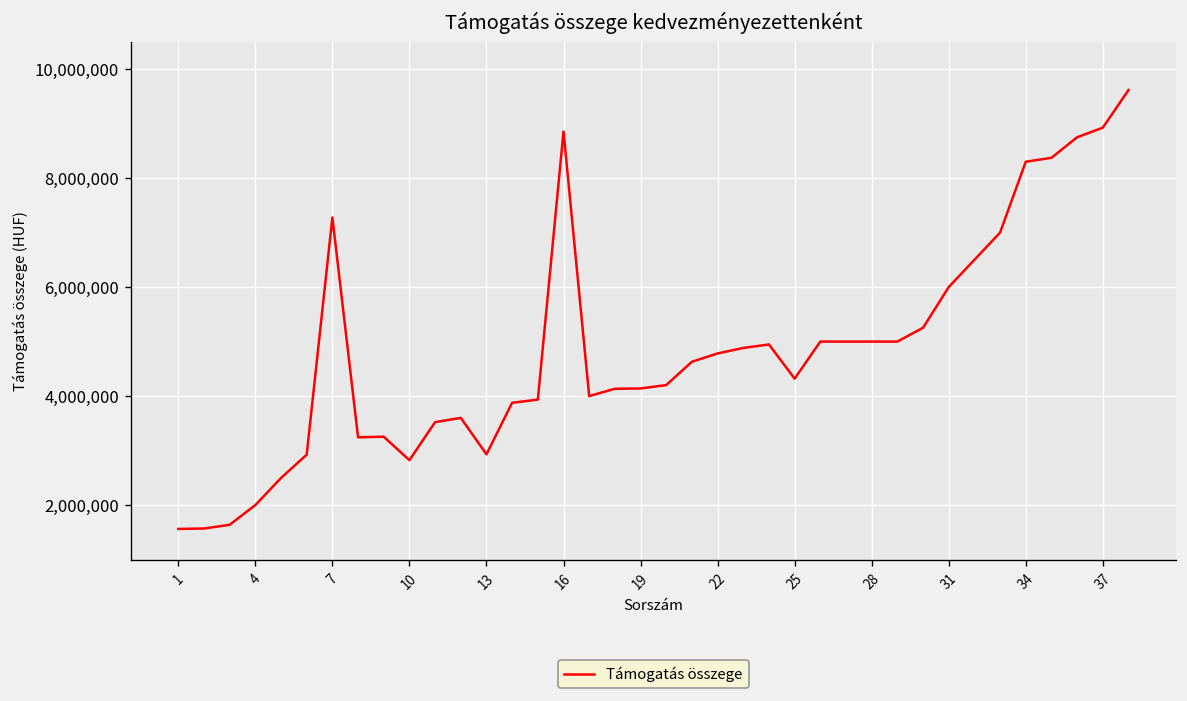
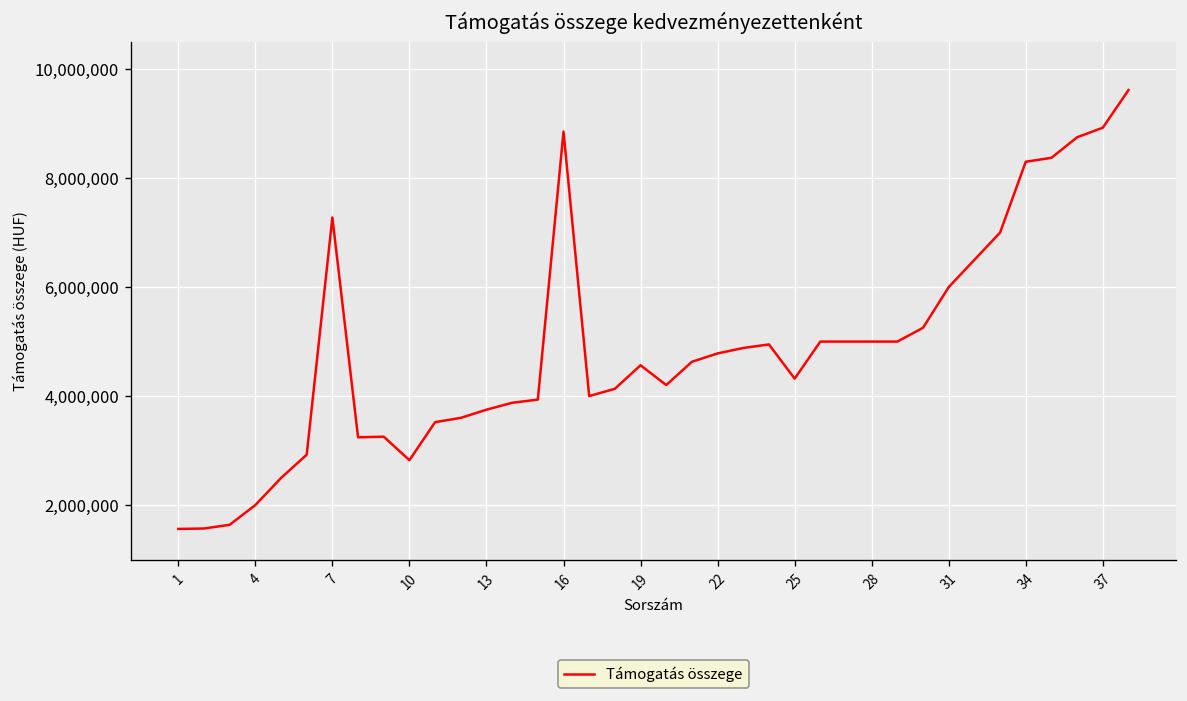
13: 2,900,000 -> 3,800,000
19: 4,100,000 -> 4,600,000
